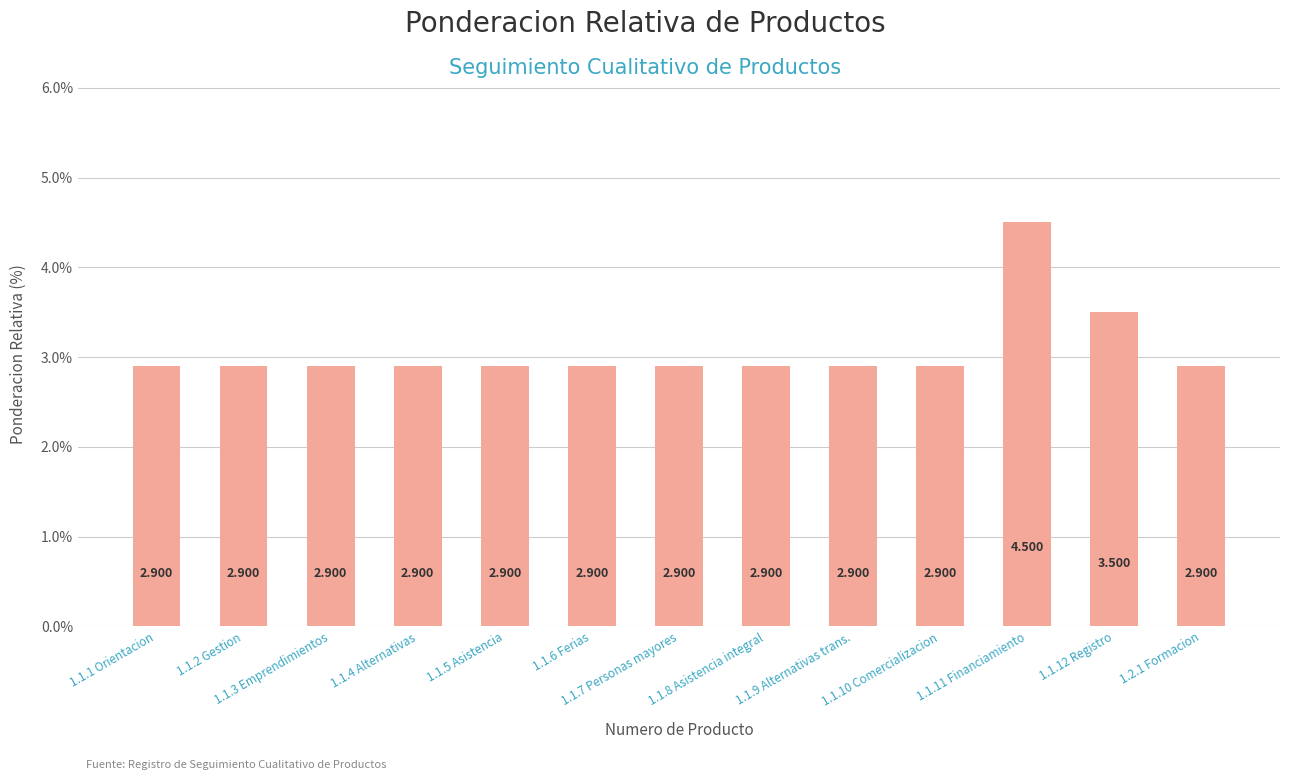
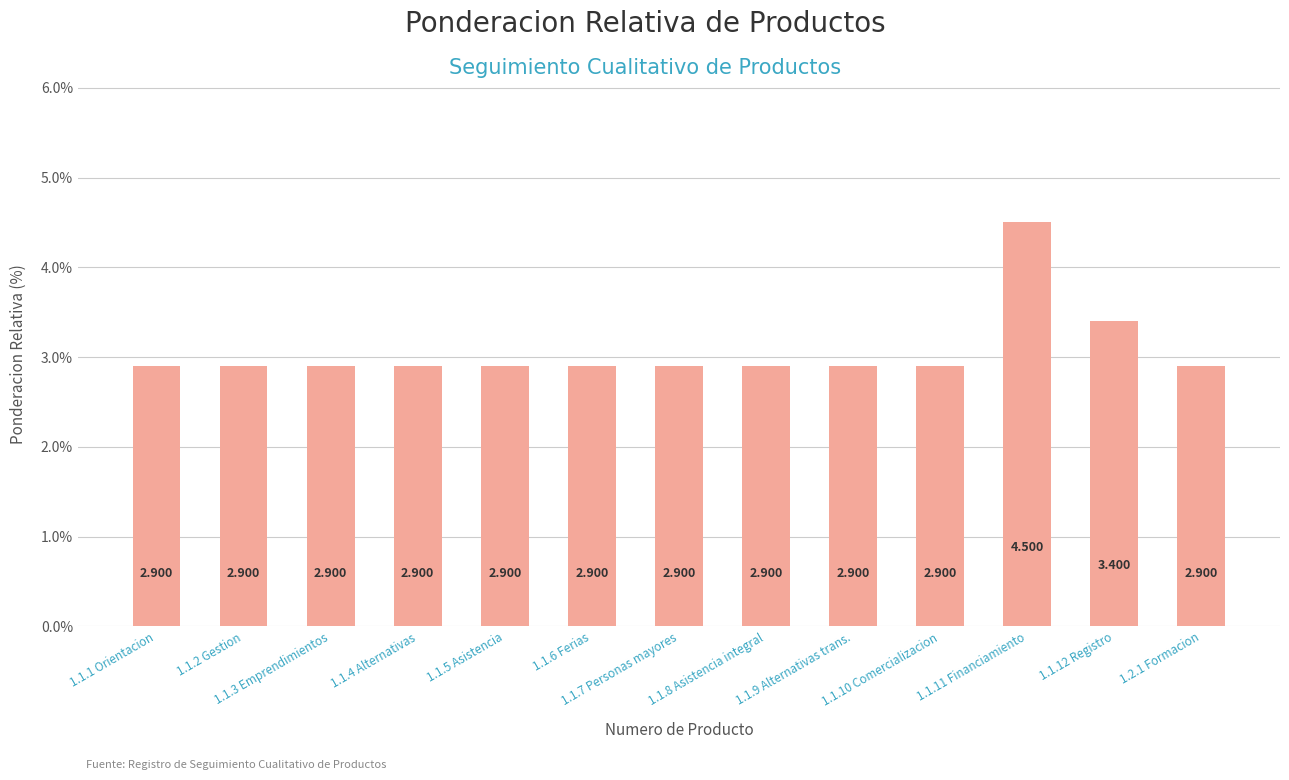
1.1.12 Registro: 3.500 -> 3.400
